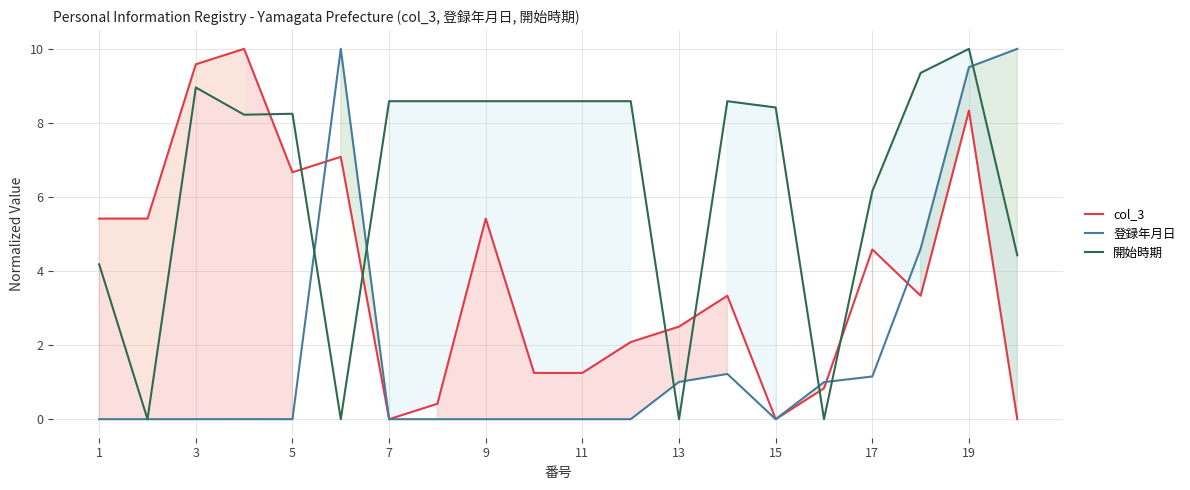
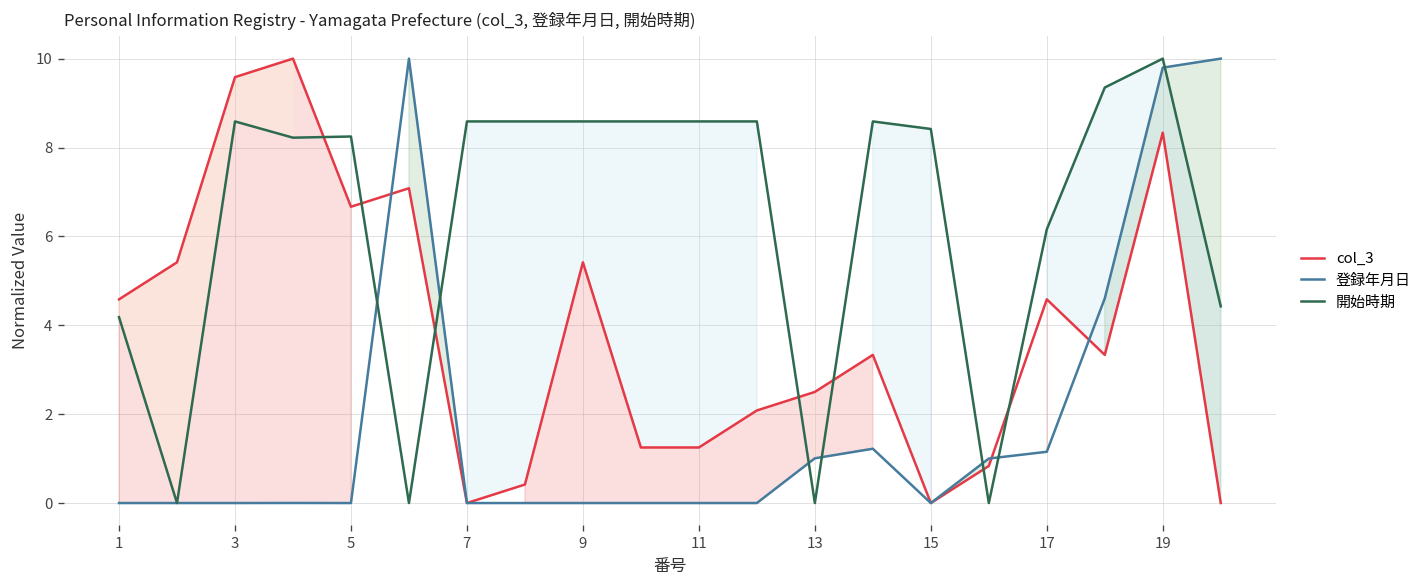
col_3, 1: 5.4 -> 4.6
開始時期, 3: 9.0 -> 8.6
登録年月日, 19: 9.5 -> 9.8
